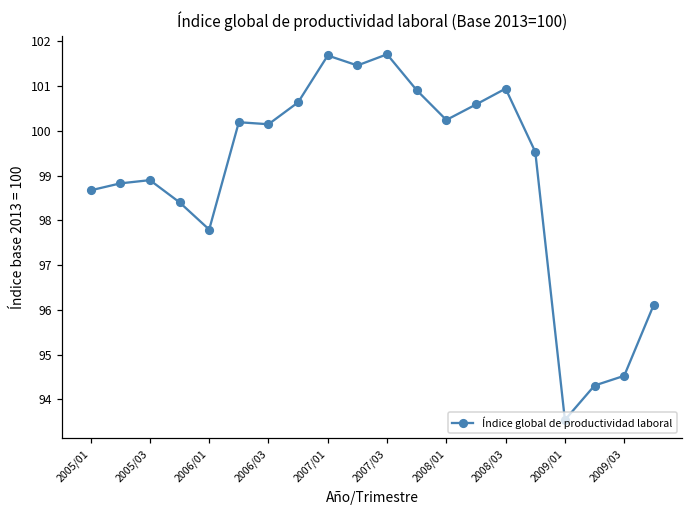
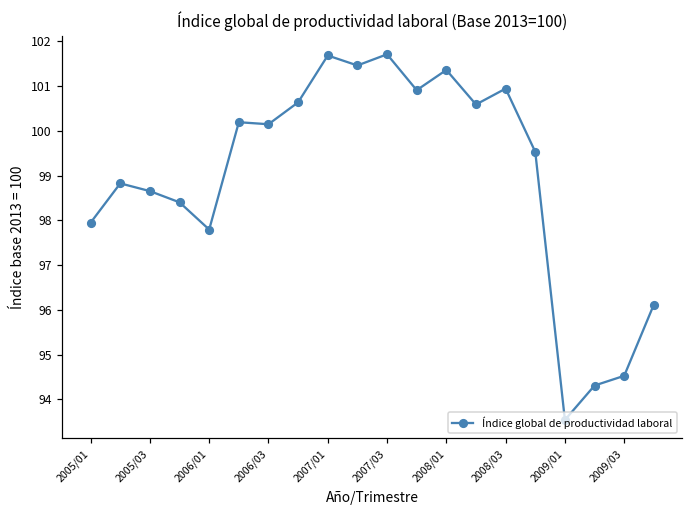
2005/01: 98.7 -> 97.9
2005/03: 98.9 -> 98.7
2008/01: 100.2 -> 101.4
